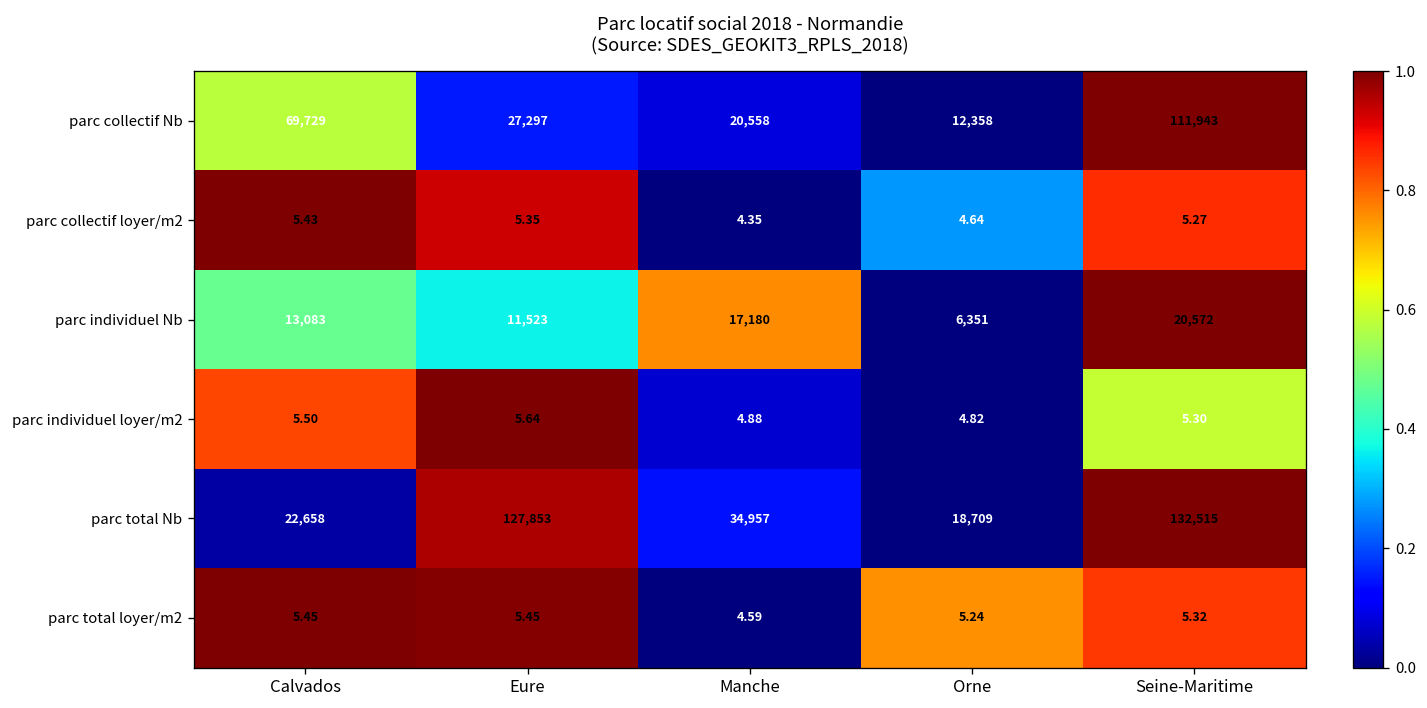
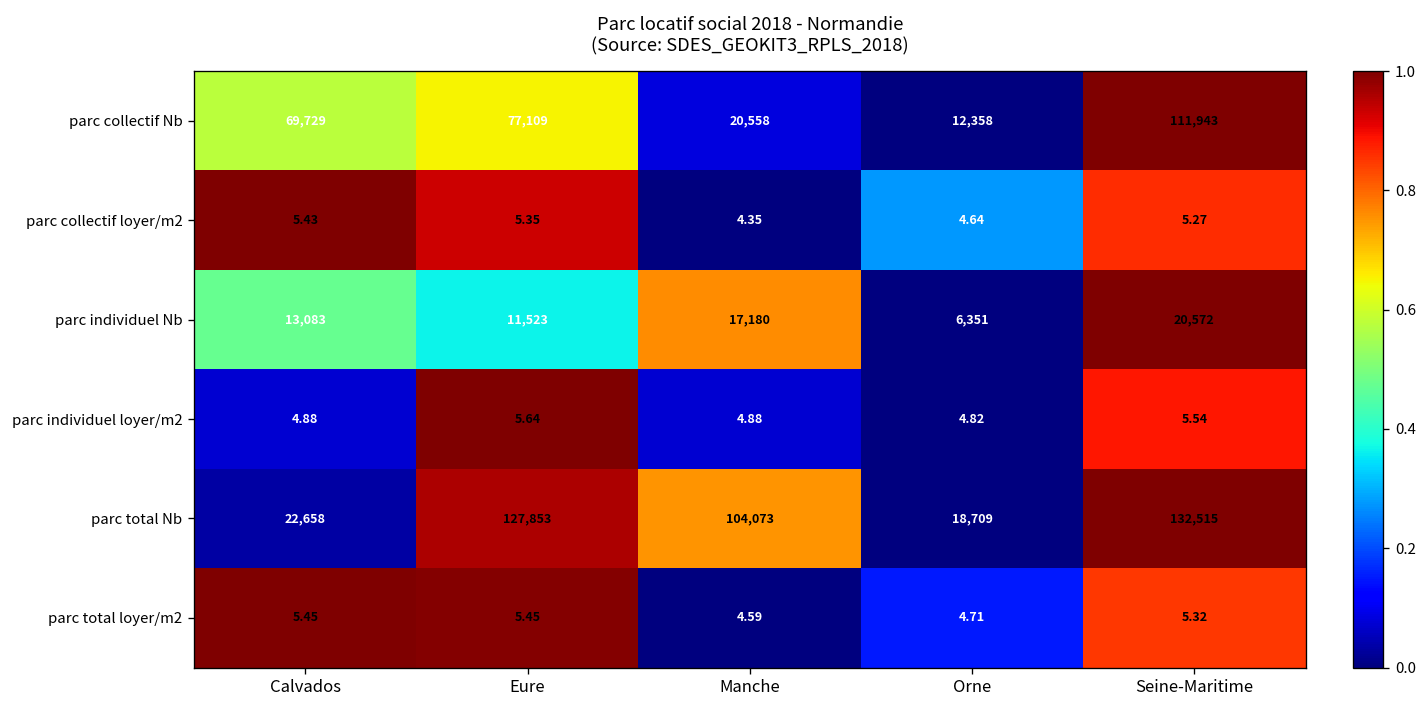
parc collectif Nb, Eure: 27,297 -> 77,109
parc individuel loyer/m2, Calvados: 5.50 -> 4.88
parc individuel loyer/m2, Seine-Maritime: 5.30 -> 5.54
parc total Nb, Manche: 34,957 -> 104,073
parc total loyer/m2, Orne: 5.24 -> 4.71
